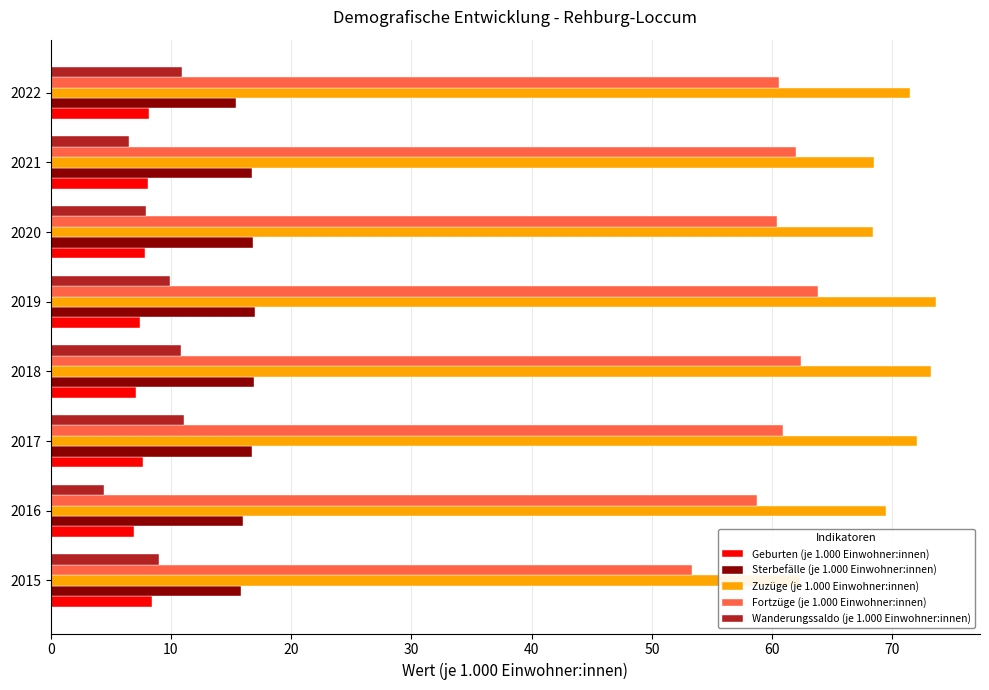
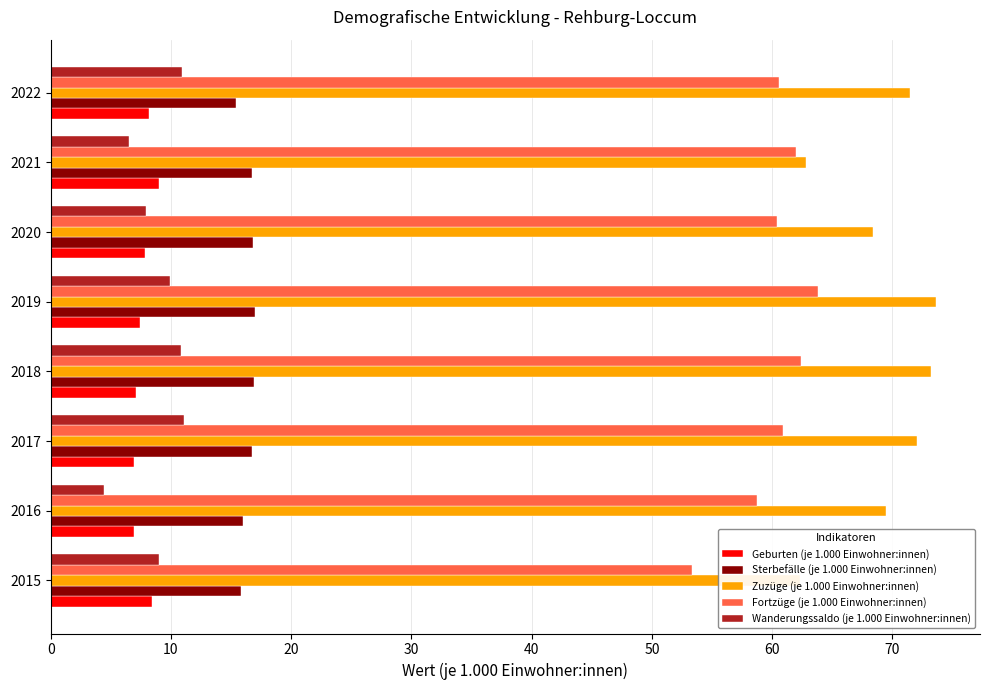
Zuzüge (je 1.000 Einwohner:innen), 2021: 68.5 -> 62.8
Geburten (je 1.000 Einwohner:innen), 2021: 8.1 -> 9.0
Geburten (je 1.000 Einwohner:innen), 2017: 7.7 -> 6.9
